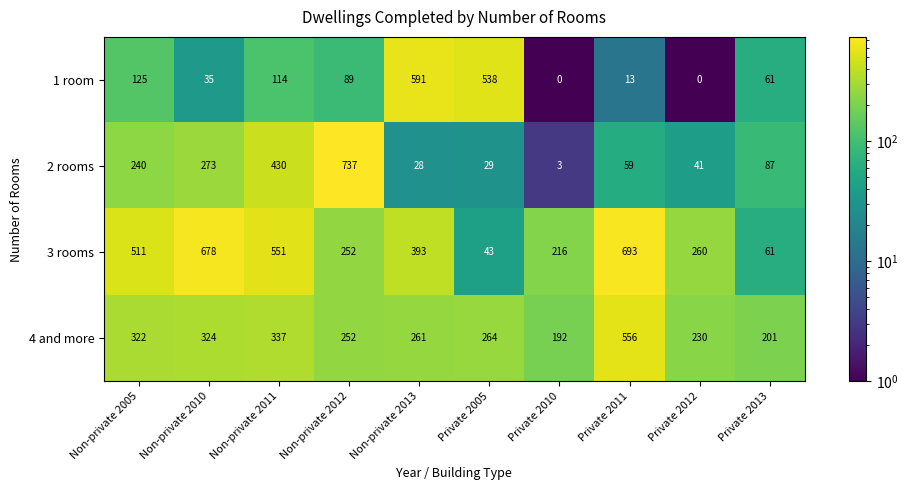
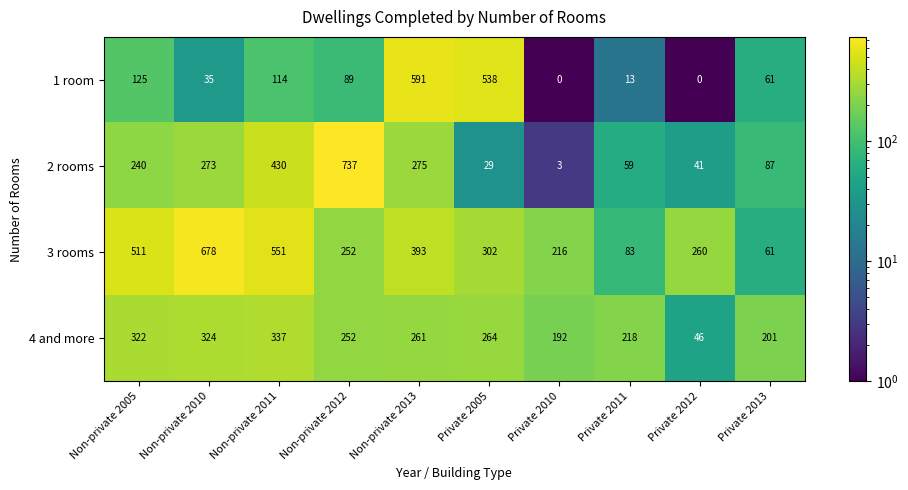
2 rooms, Non-private 2013: 28 -> 275
3 rooms, Private 2005: 43 -> 302
3 rooms, Private 2011: 693 -> 83
4 and more, Private 2011: 556 -> 218
4 and more, Private 2012: 230 -> 46
